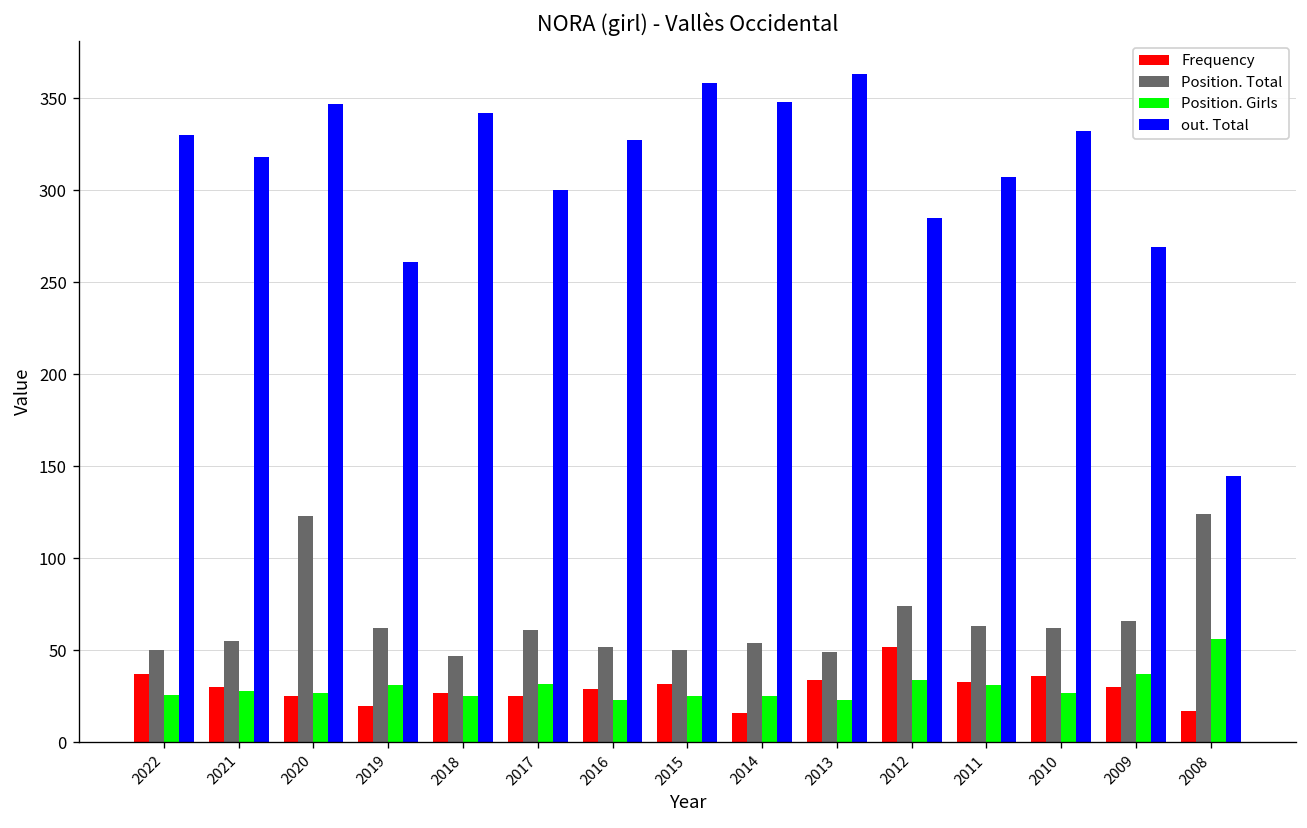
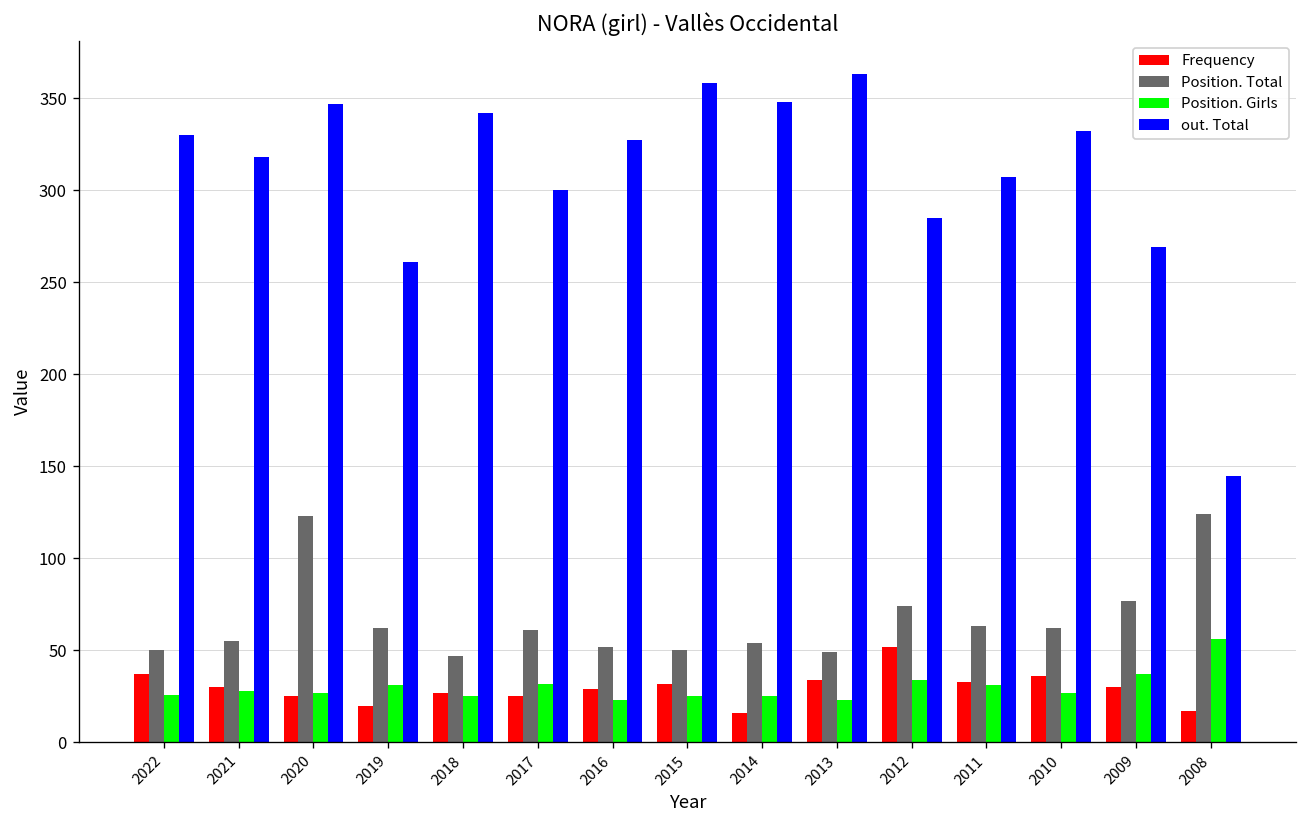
Position. Total, 2009: 66 -> 77
